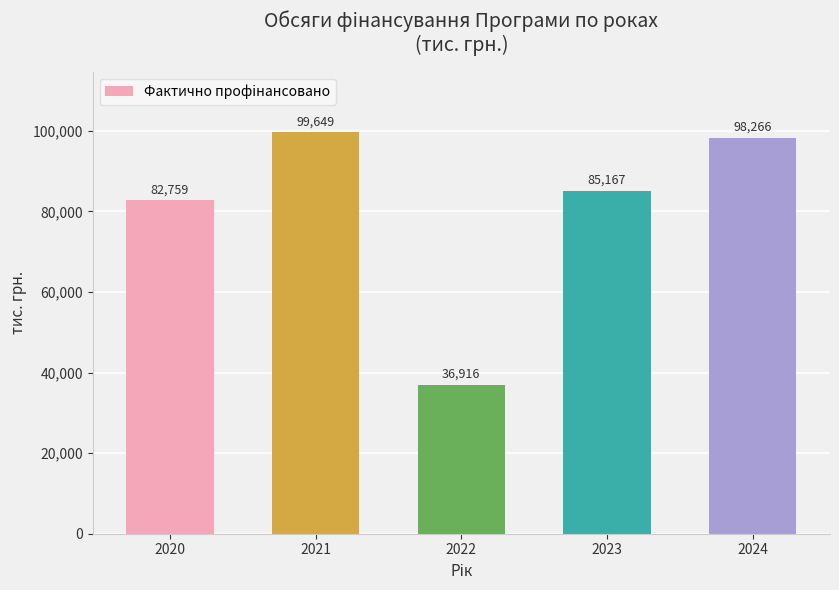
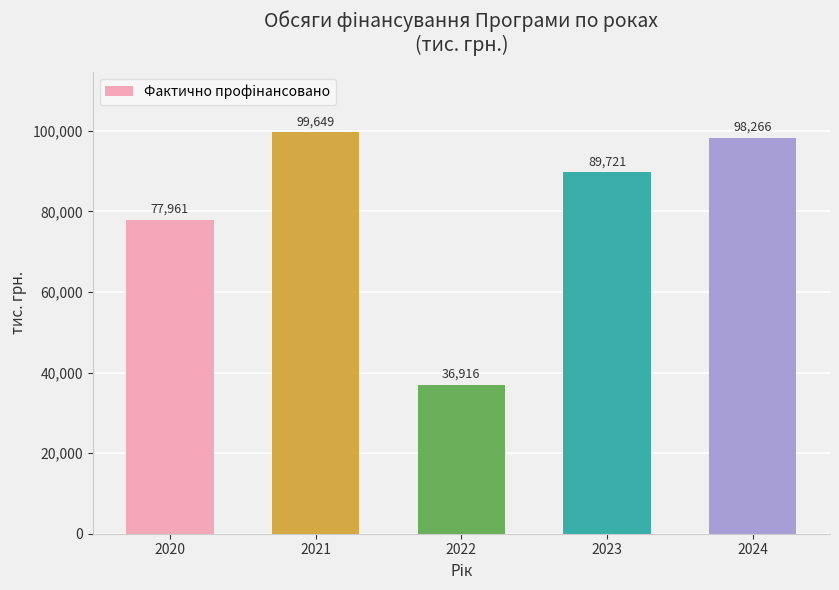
2020: 82,759 -> 77,961
2023: 85,167 -> 89,721
